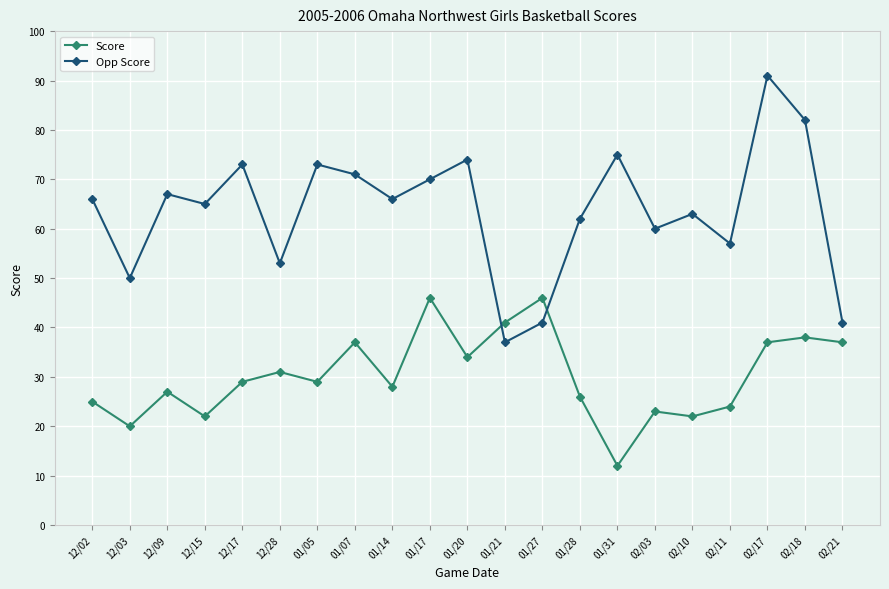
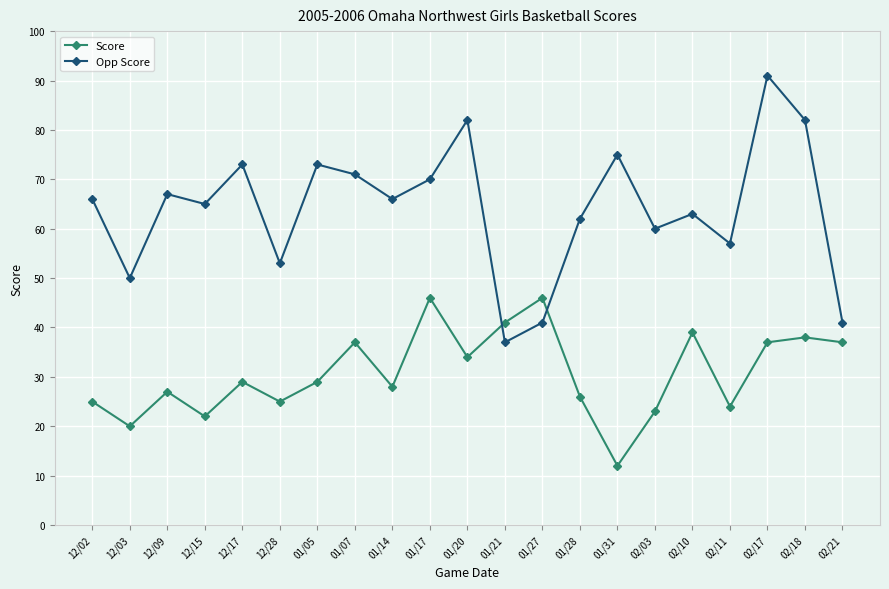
Score, 12/28: 31 -> 25
Opp Score, 01/20: 74 -> 82
Score, 02/10: 22 -> 39
